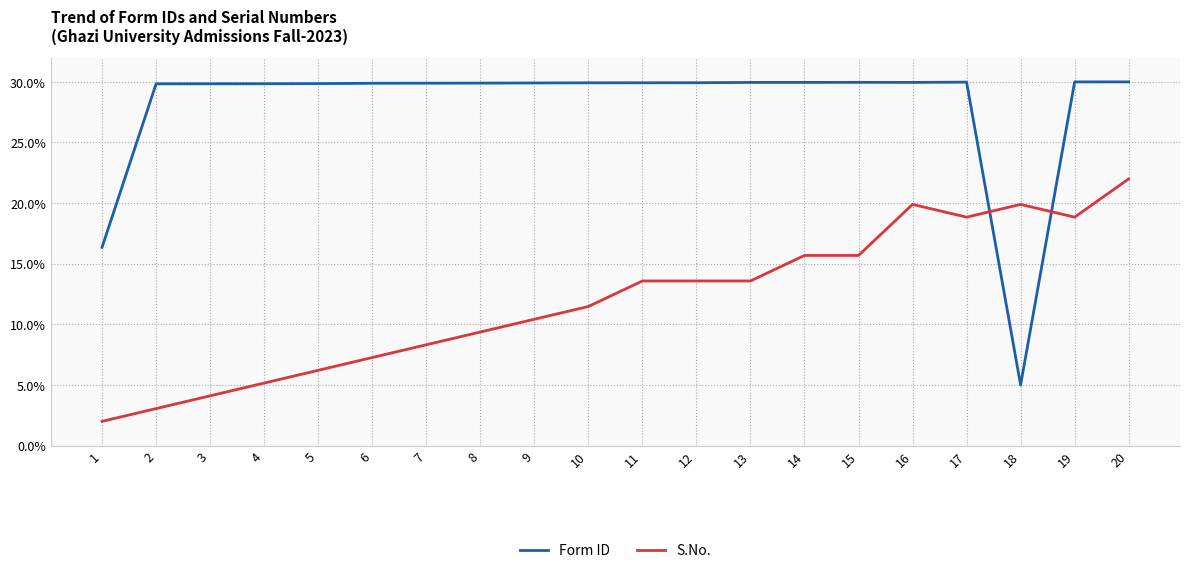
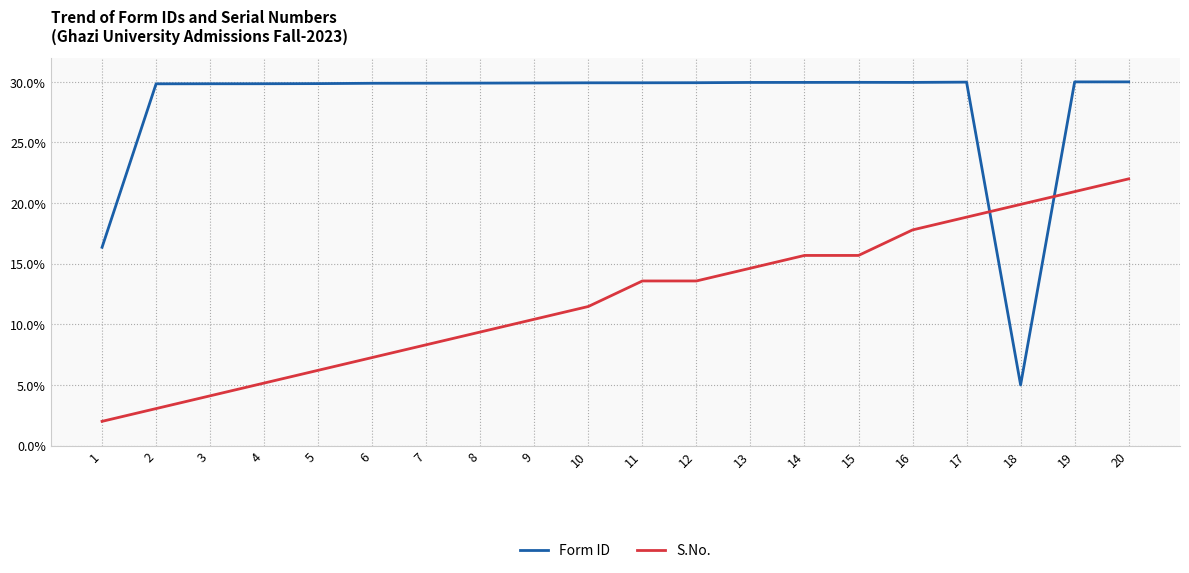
S.No., 13: 13.6% -> 14.6%
S.No., 16: 19.9% -> 17.8%
S.No., 19: 18.8% -> 20.9%
